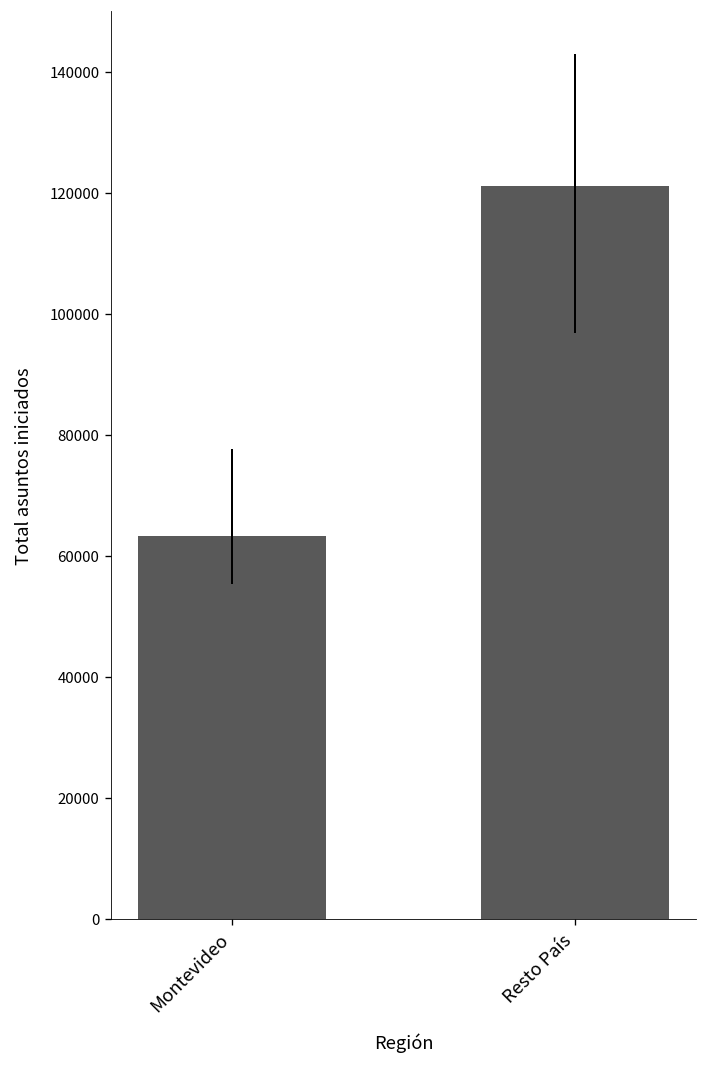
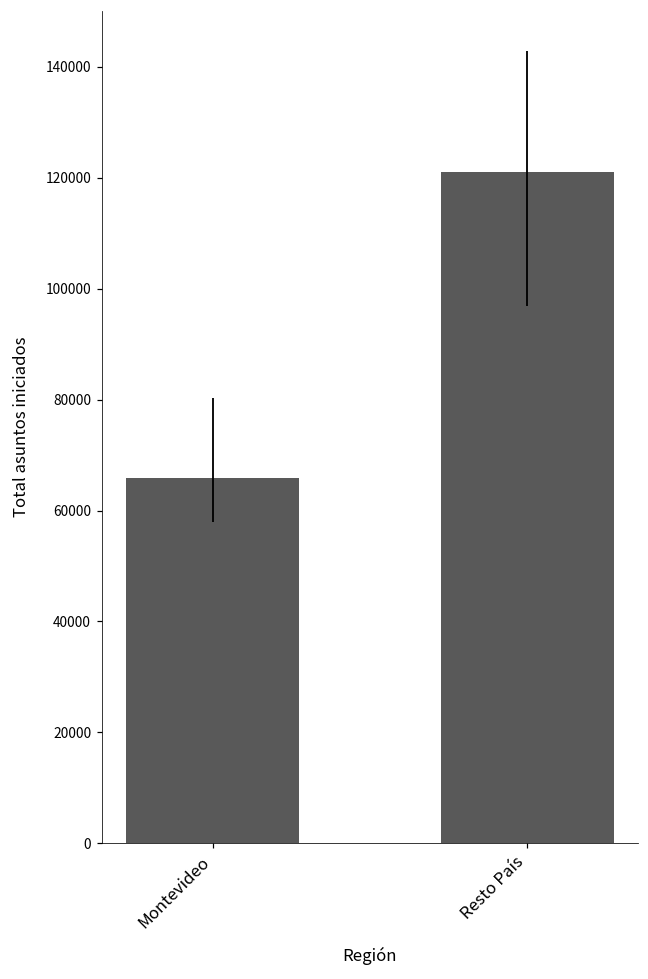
Montevideo: 63000 -> 66000
